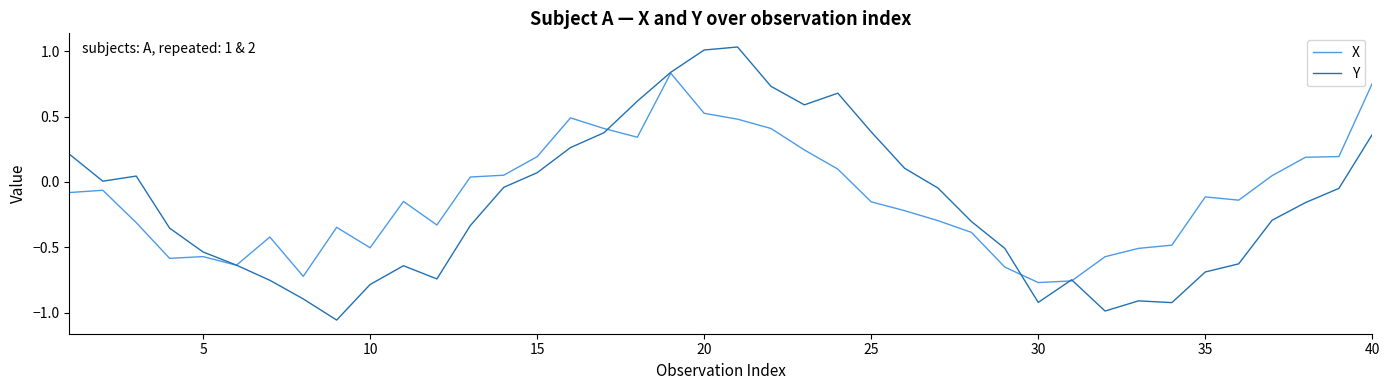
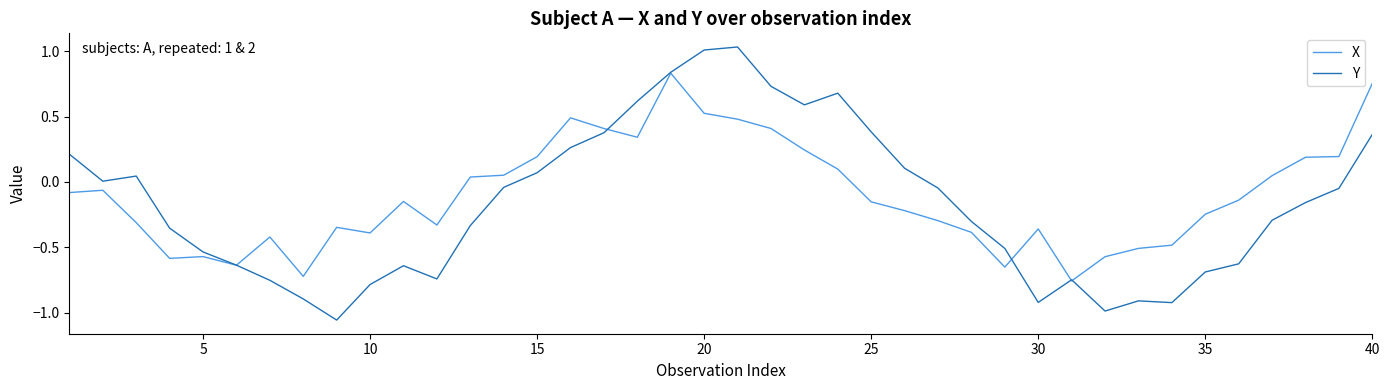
X, 10: -0.50 -> -0.39
X, 30: -0.77 -> -0.36
X, 35: -0.11 -> -0.25
